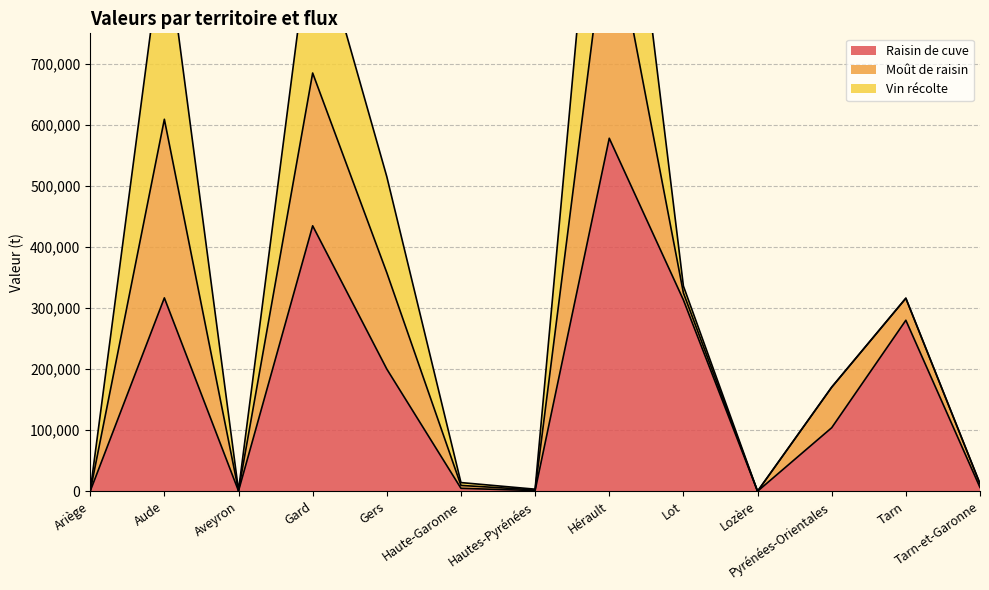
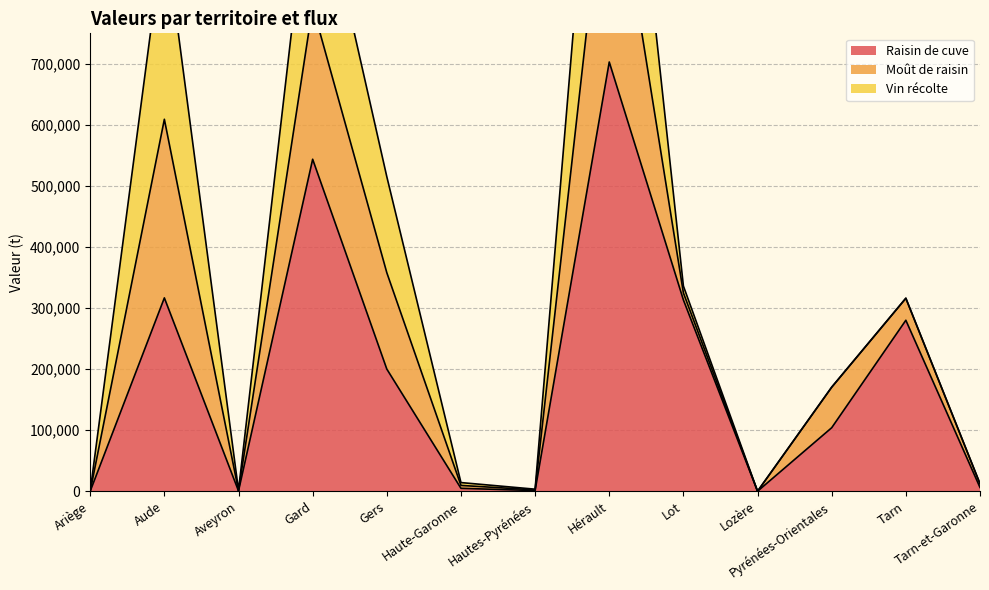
Raisin de cuve, Gard: 430,000 -> 540,000
Raisin de cuve, Hérault: 580,000 -> 700,000
